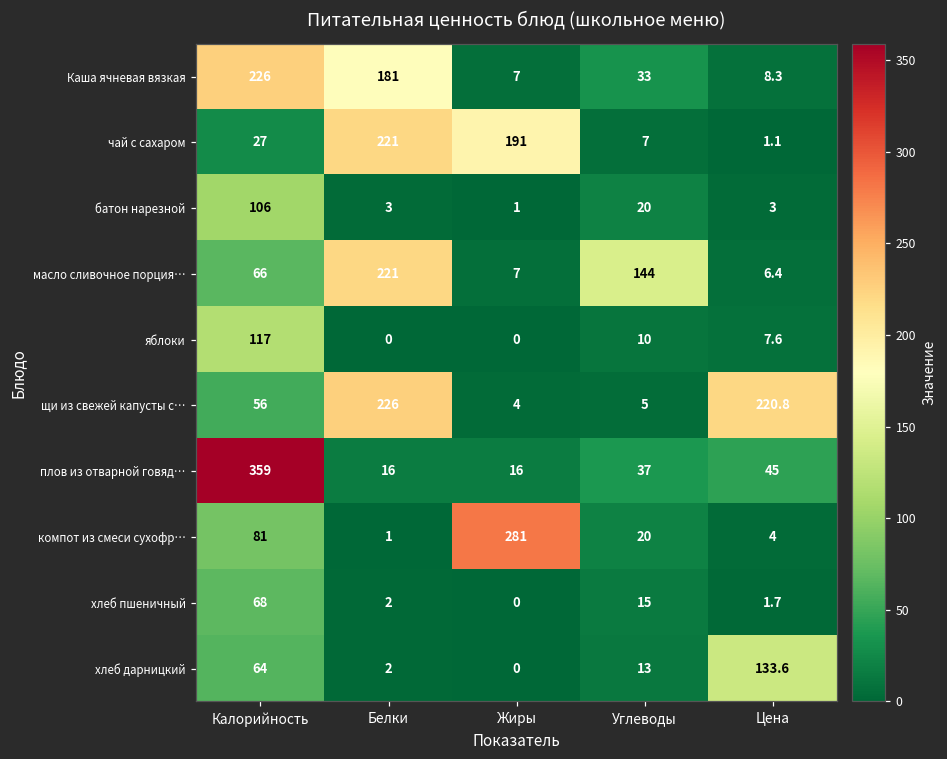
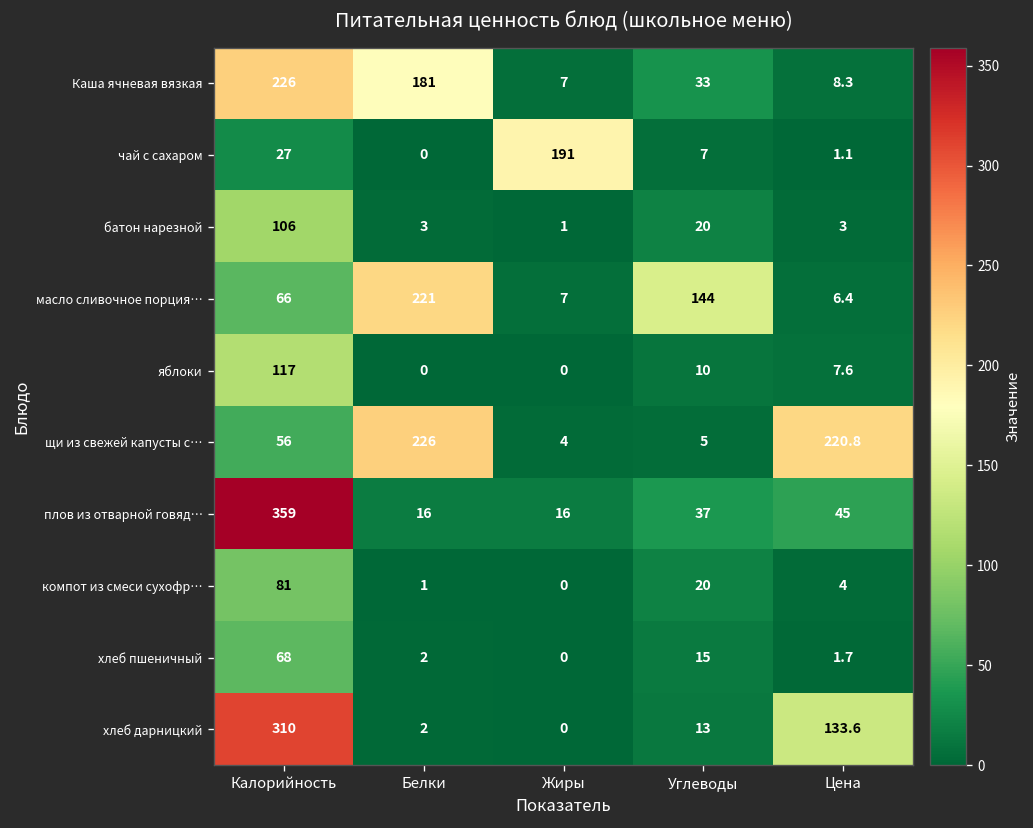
чай с сахаром, Белки: 221 -> 0
компот из смеси сухофр…, Жиры: 281 -> 0
хлеб дарницкий, Калорийность: 64 -> 310
